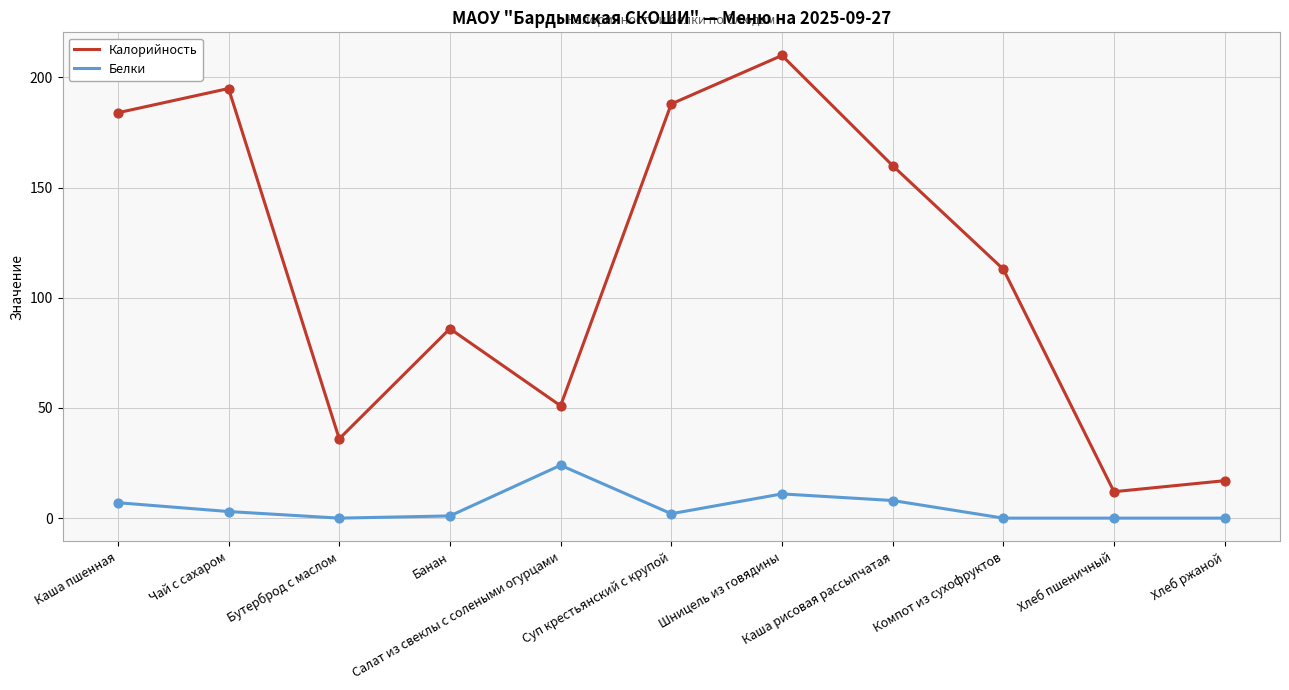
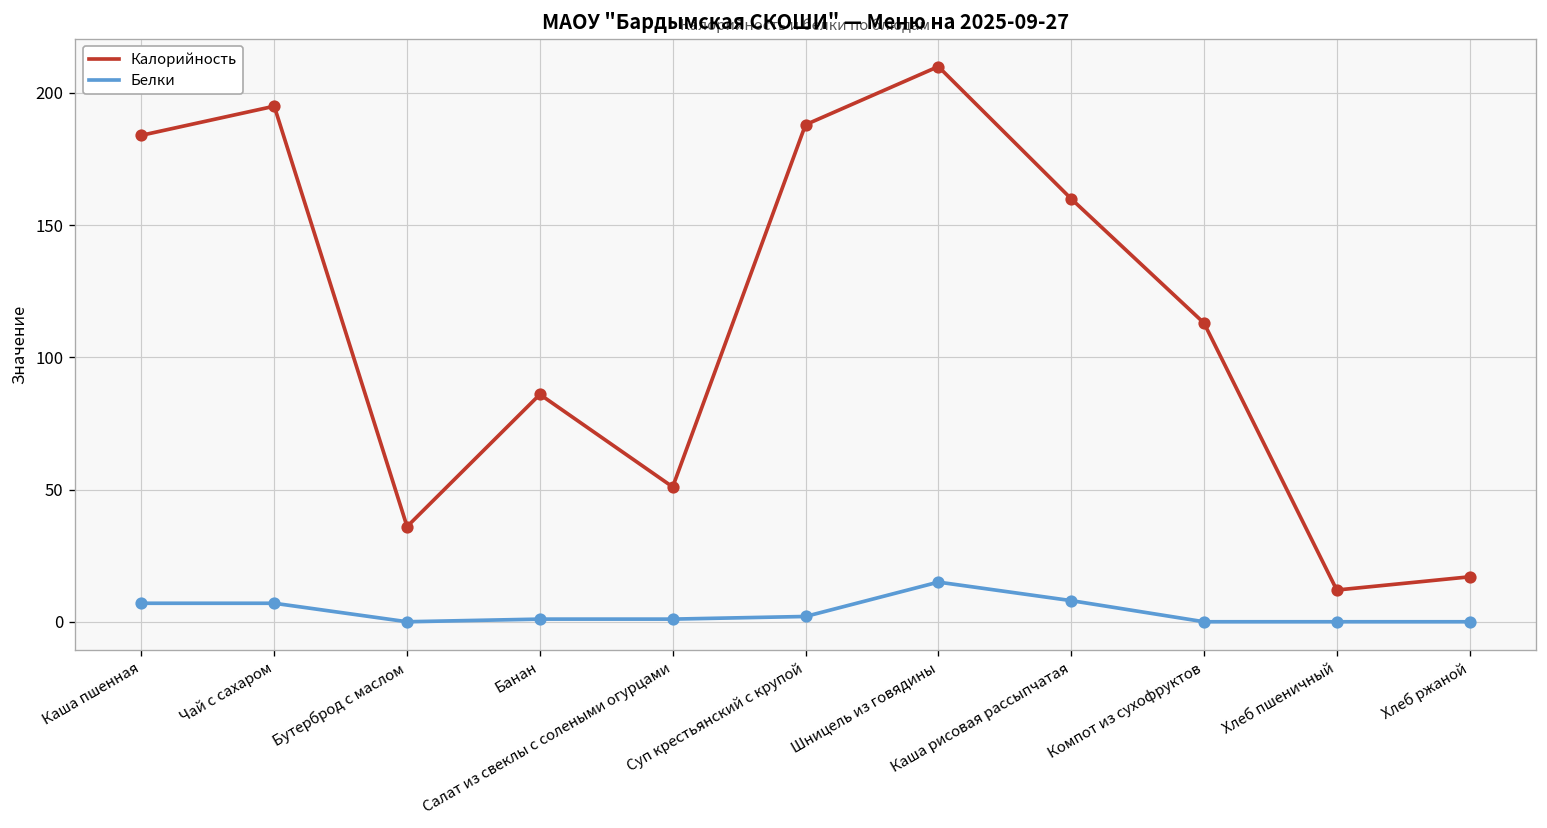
Белки, Чай с сахаром: 3 -> 7
Белки, Салат из свеклы с солеными огурцами: 24 -> 1
Белки, Шницель из говядины: 11 -> 15
